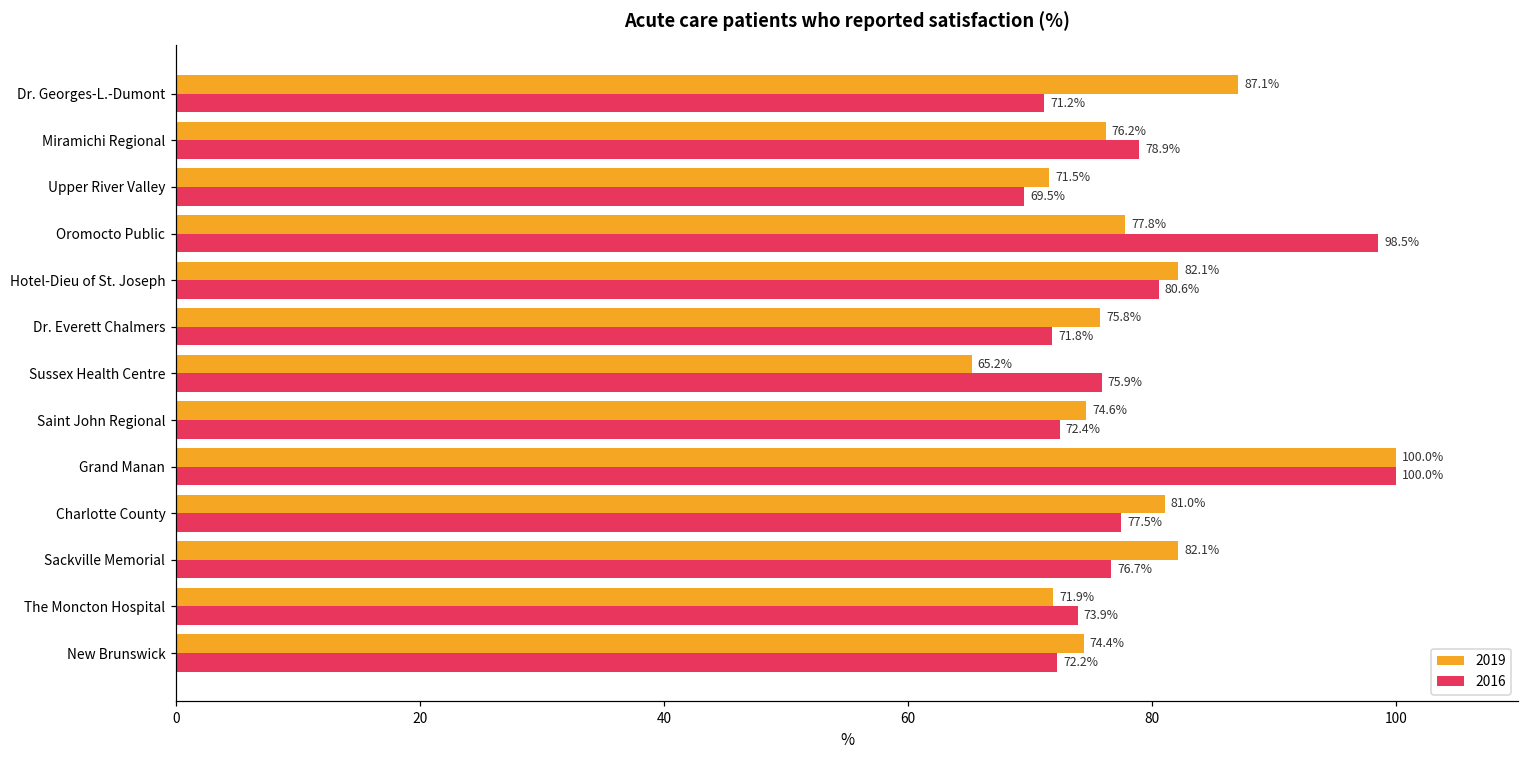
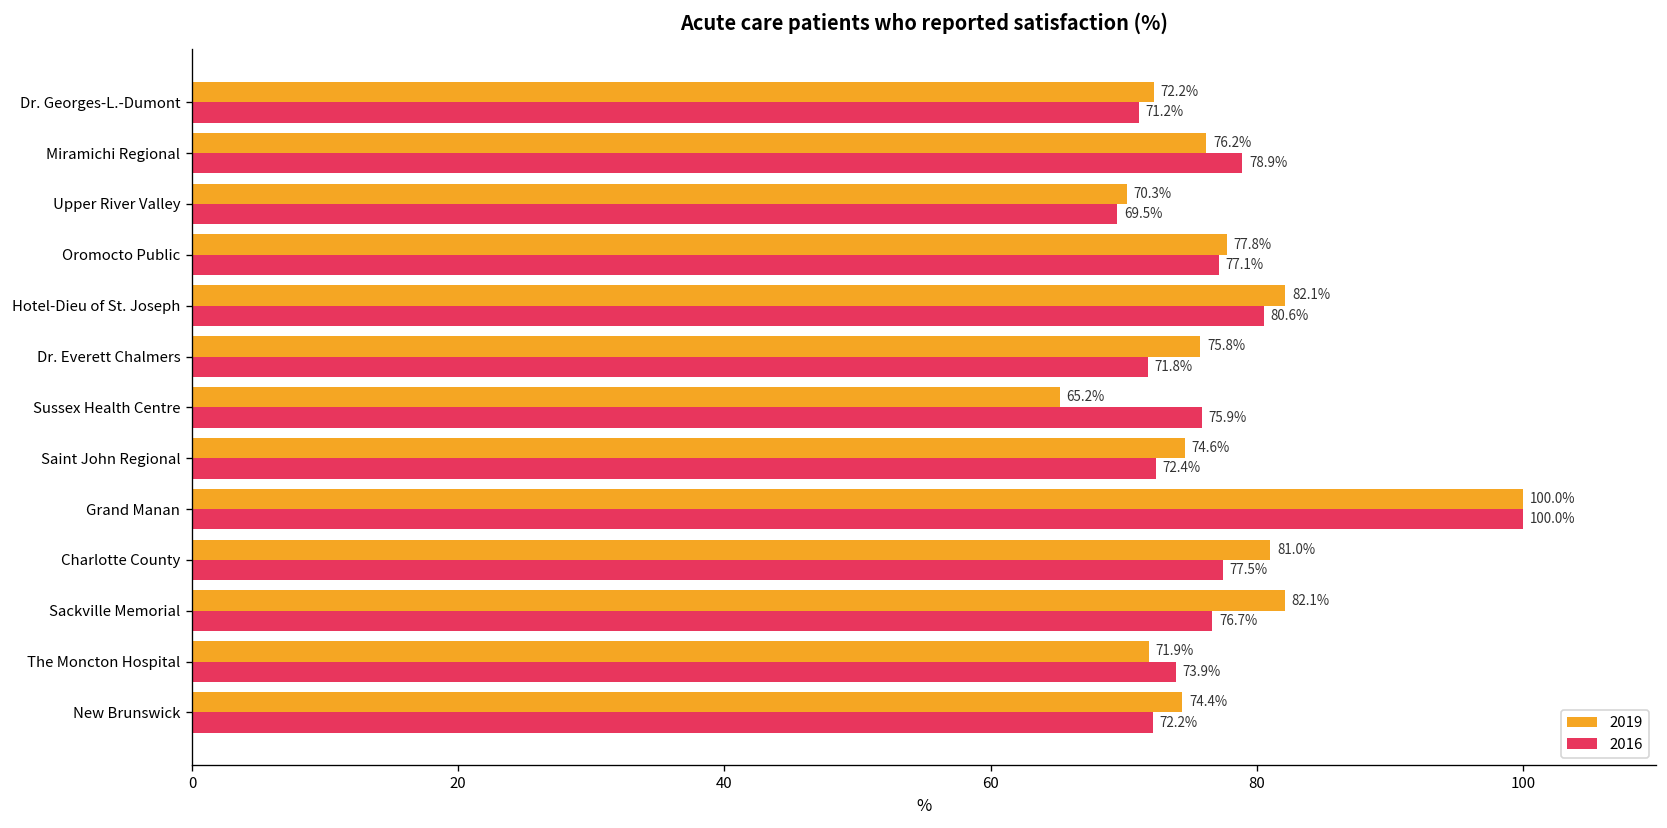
2019, Dr. Georges-L.-Dumont: 87.1% -> 72.2%
2019, Upper River Valley: 71.5% -> 70.3%
2016, Oromocto Public: 98.5% -> 77.1%
